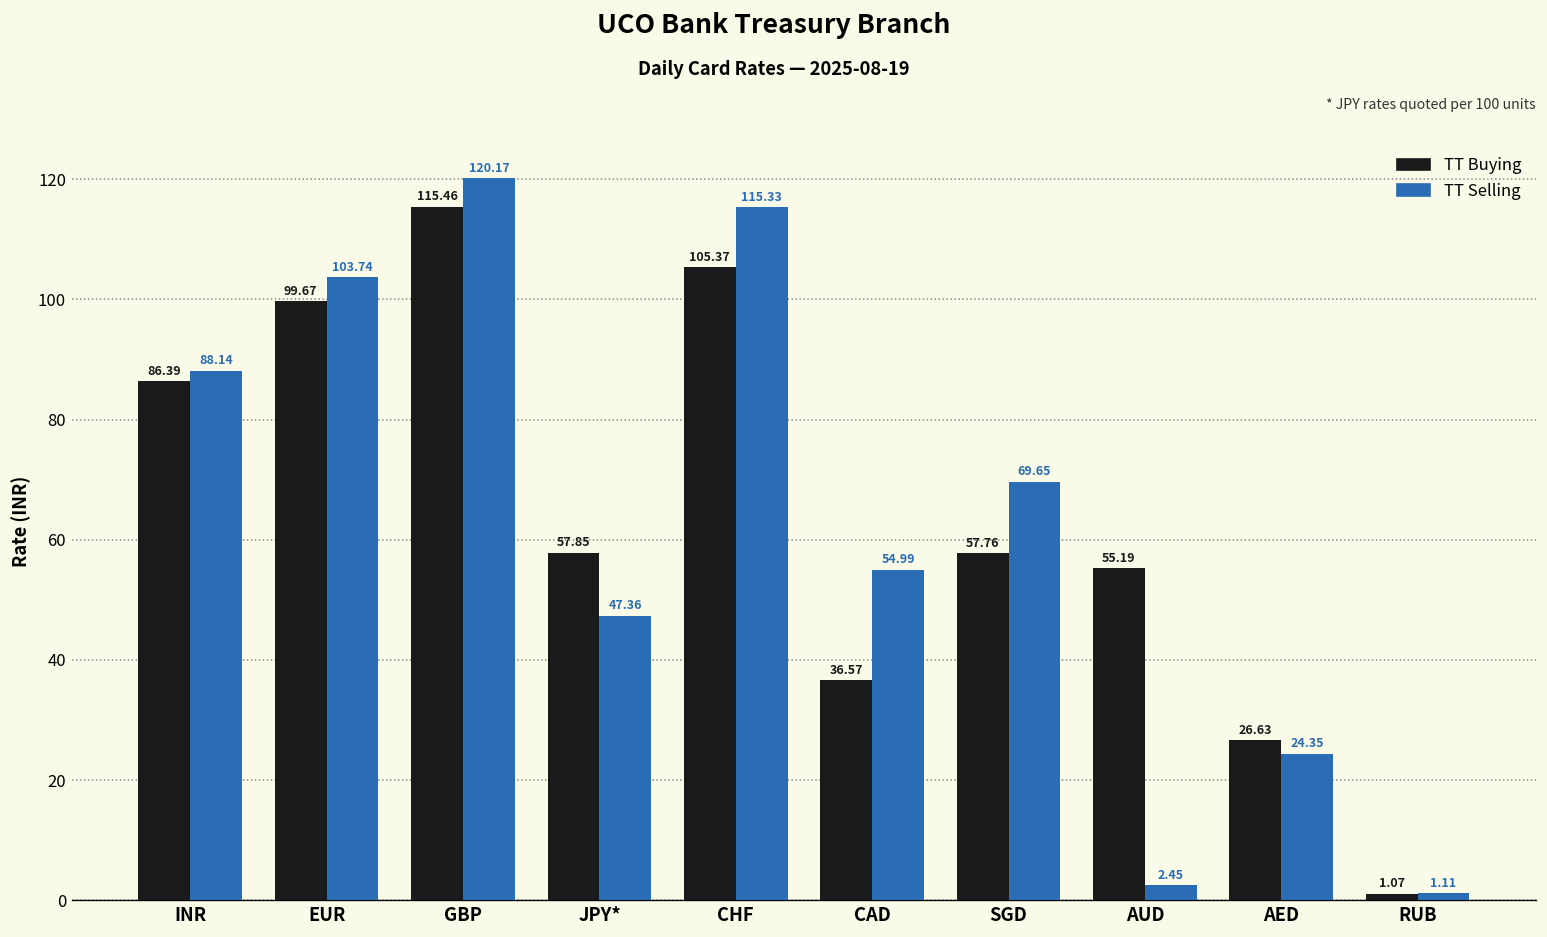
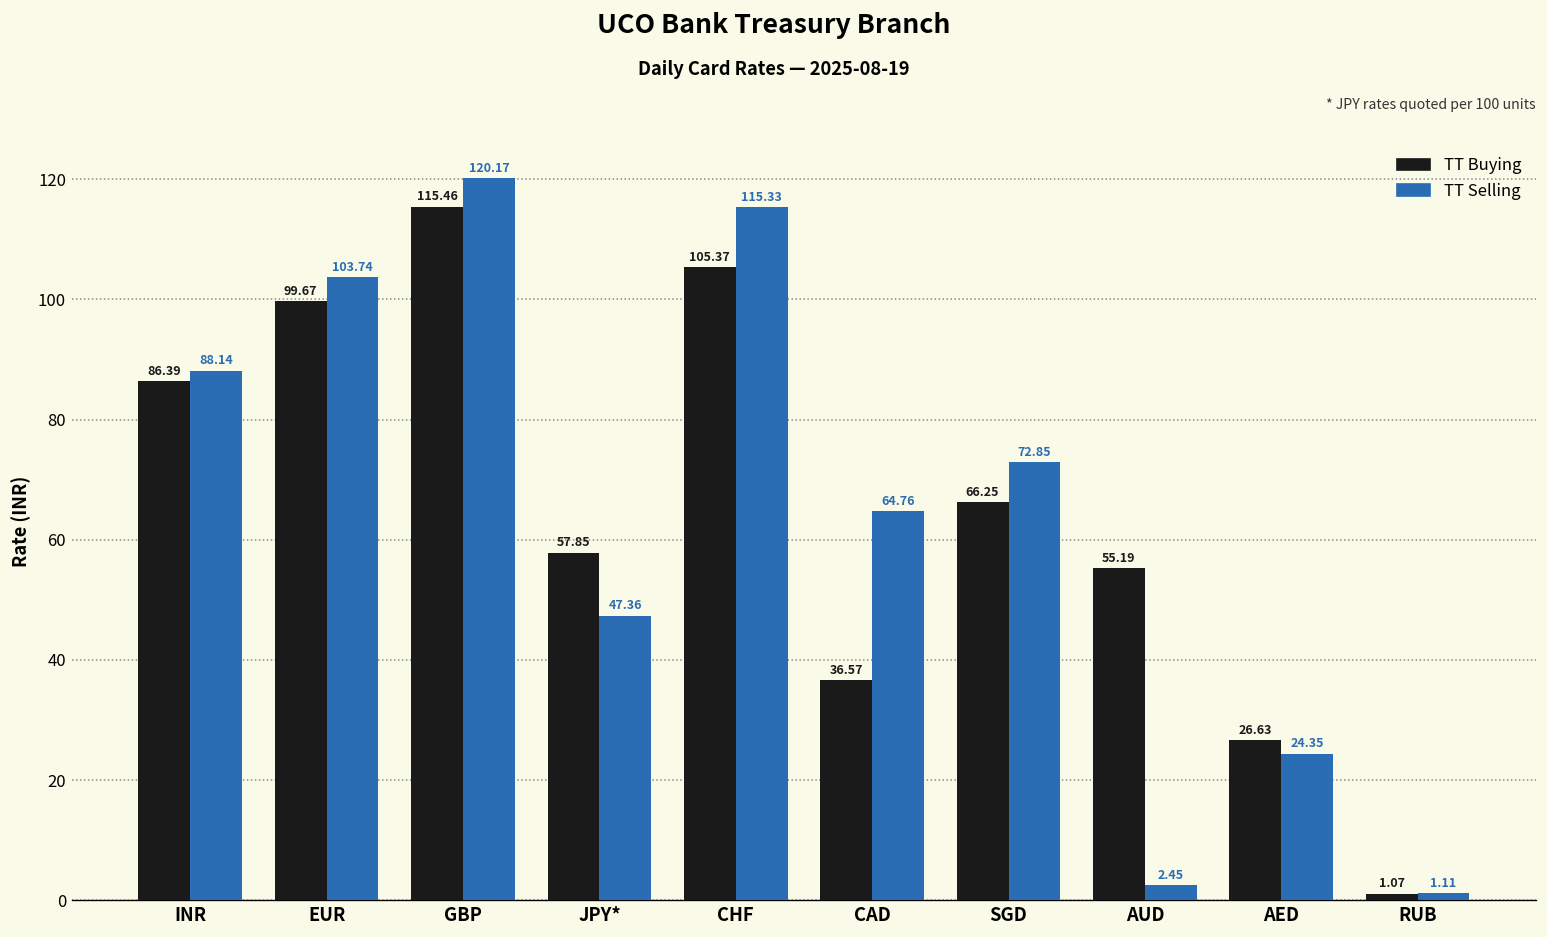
TT Selling, CAD: 54.99 -> 64.76
TT Buying, SGD: 57.76 -> 66.25
TT Selling, SGD: 69.65 -> 72.85
